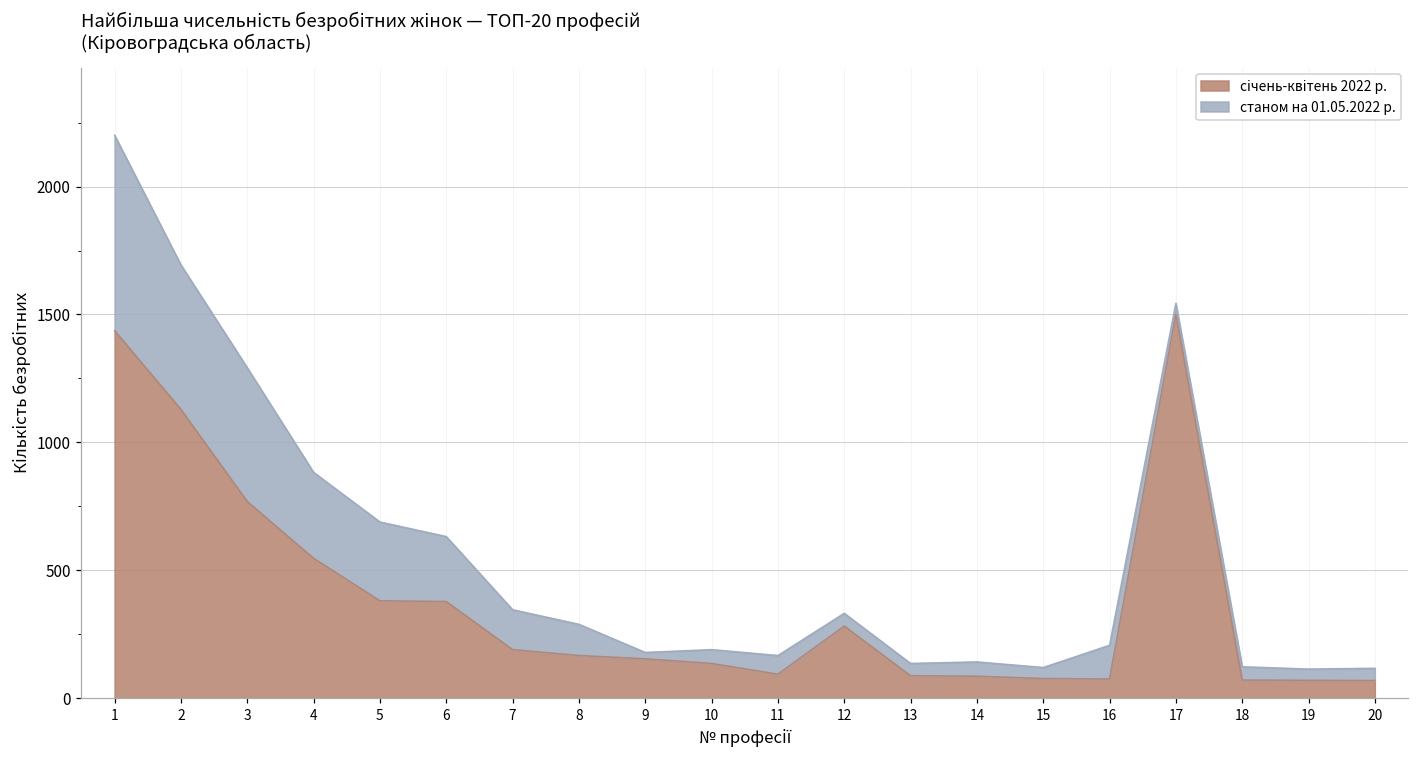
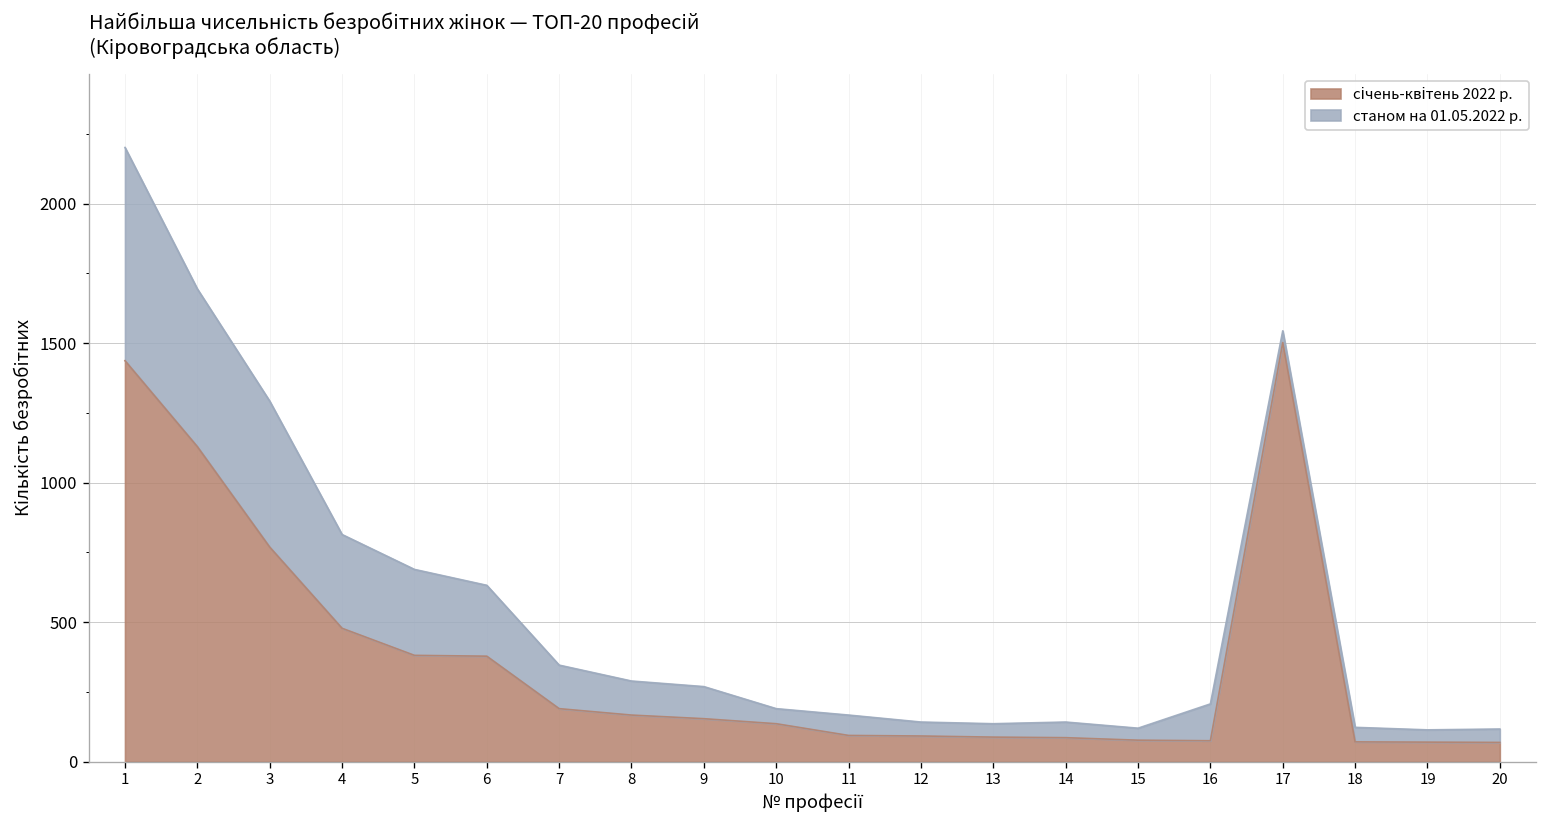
січень-квітень 2022 р., 4: 550 -> 480
станом на 01.05.2022 р., 9: 30 -> 120
січень-квітень 2022 р., 12: 280 -> 90
